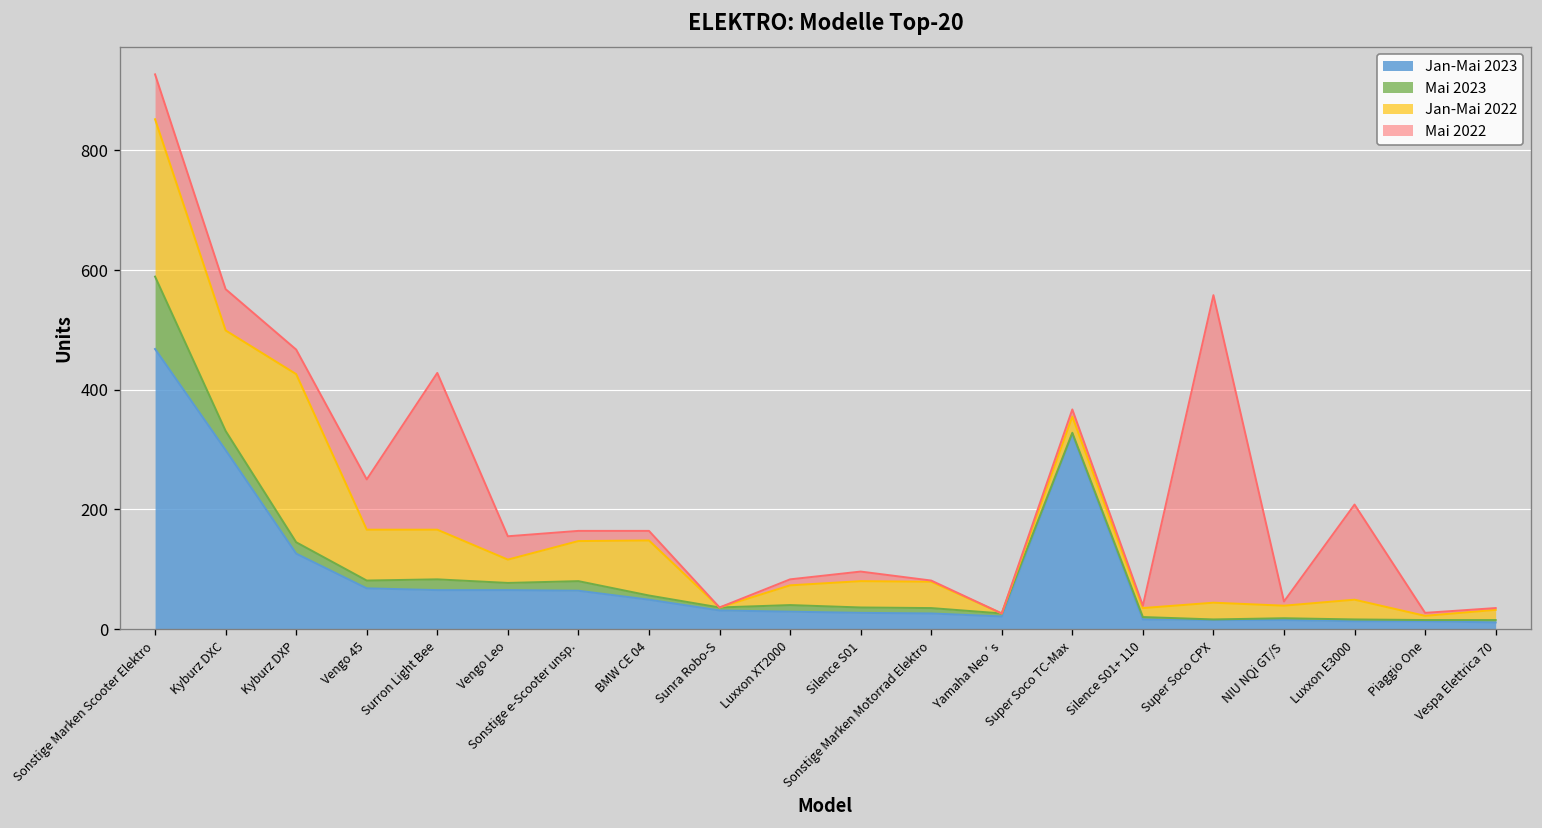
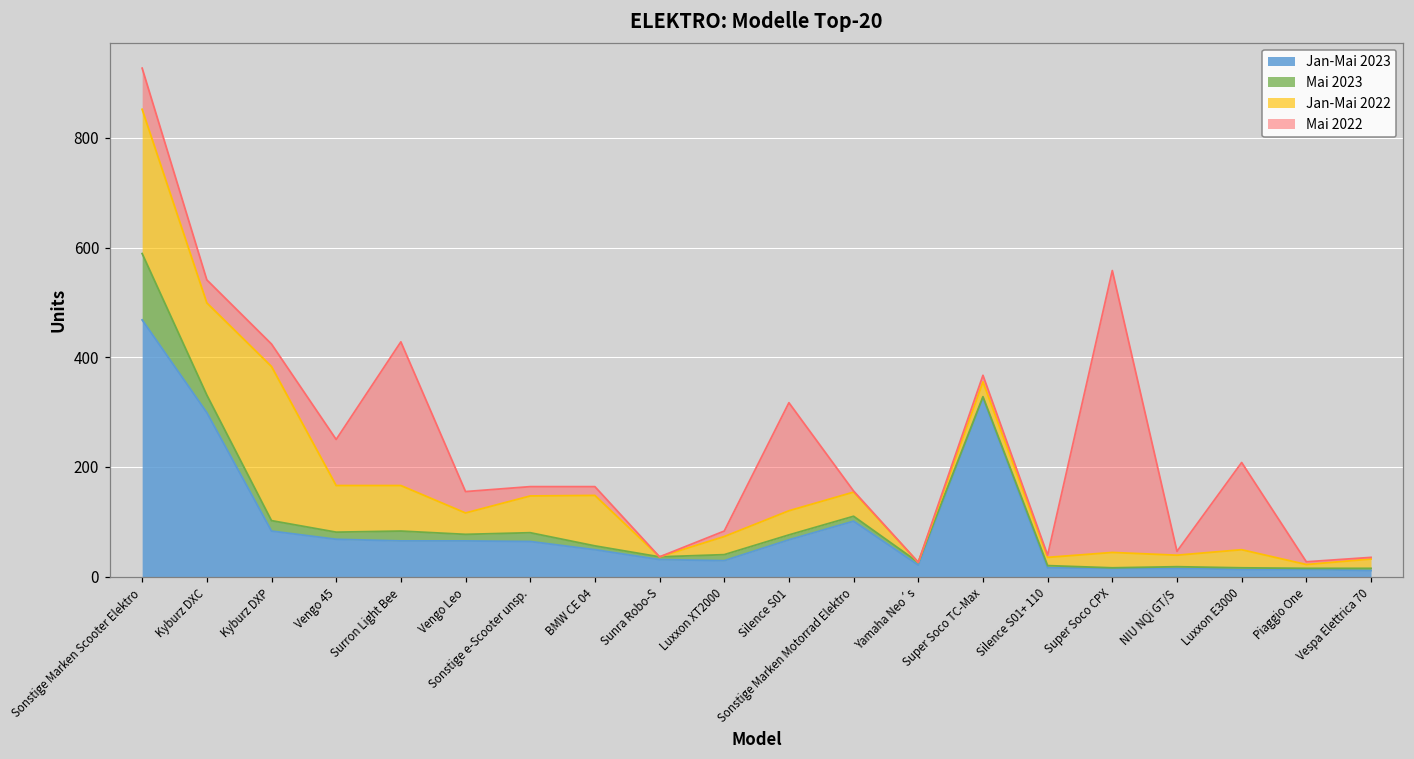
Mai 2022, Kyburz DXC: 70 -> 40
Jan-Mai 2023, Kyburz DXP: 130 -> 80
Jan-Mai 2023, Silence S01: 30 -> 70
Mai 2022, Silence S01: 20 -> 200
Jan-Mai 2023, Sonstige Marken Motorrad Elektro: 30 -> 100
